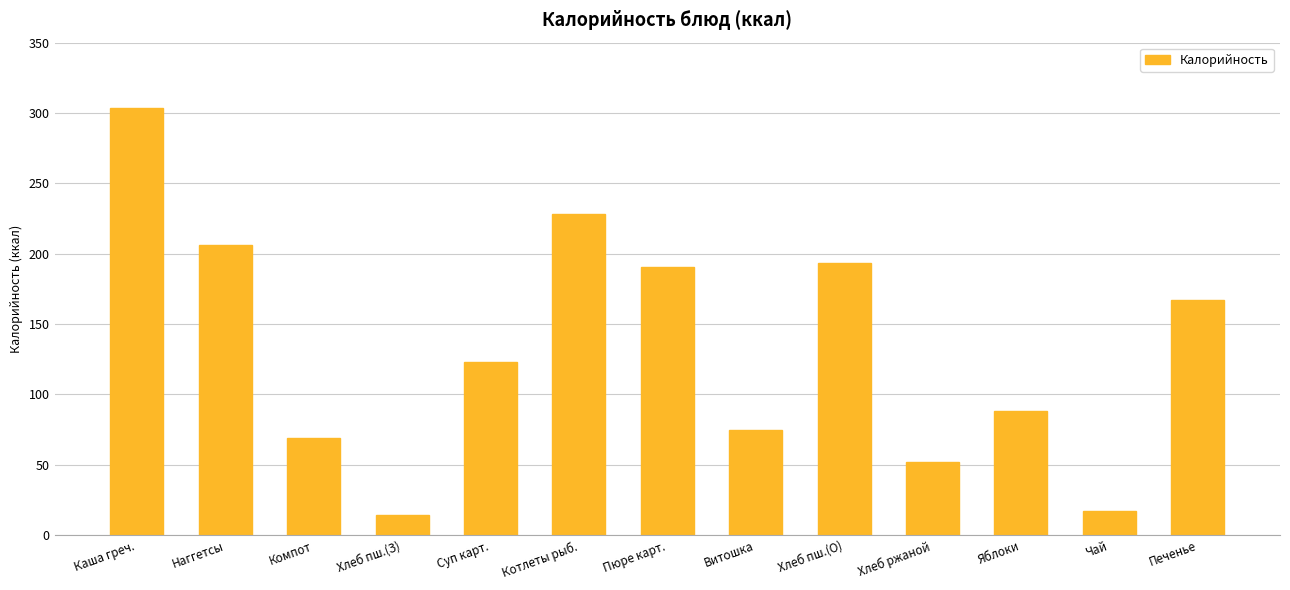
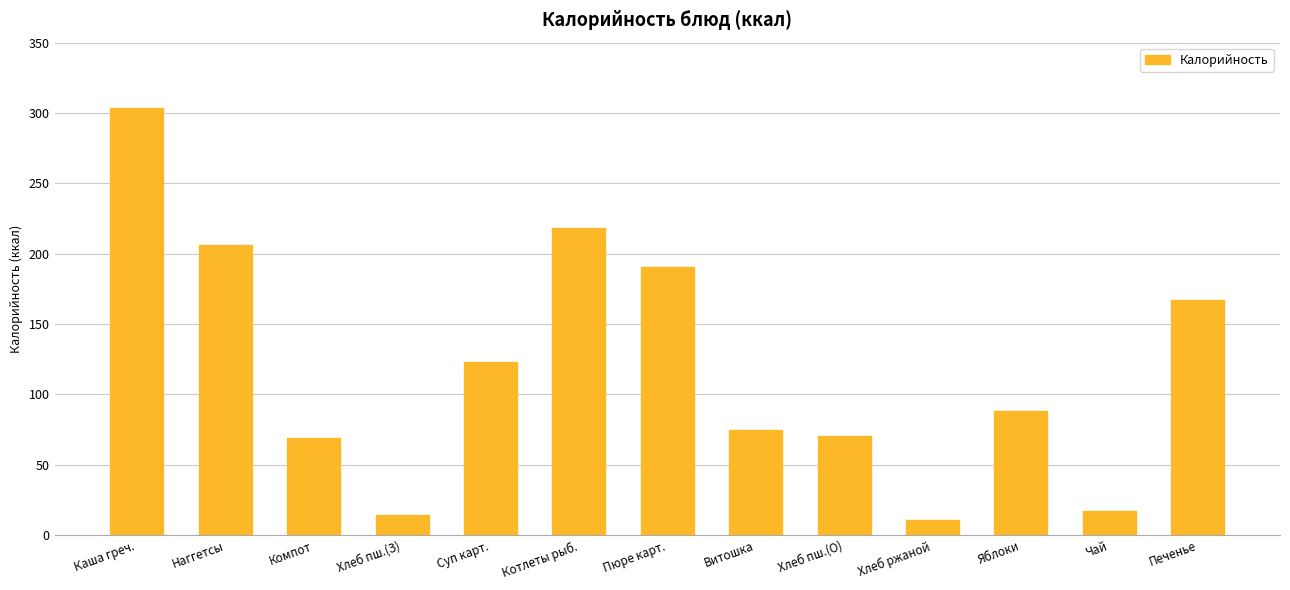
Котлеты рыб.: 228 -> 218
Хлеб пш.(О): 194 -> 71
Хлеб ржаной: 52 -> 11
